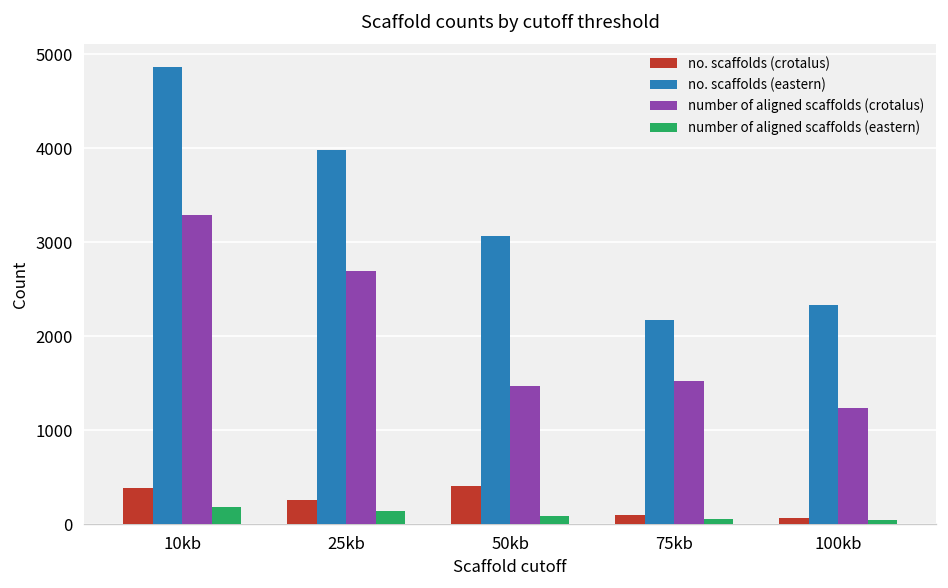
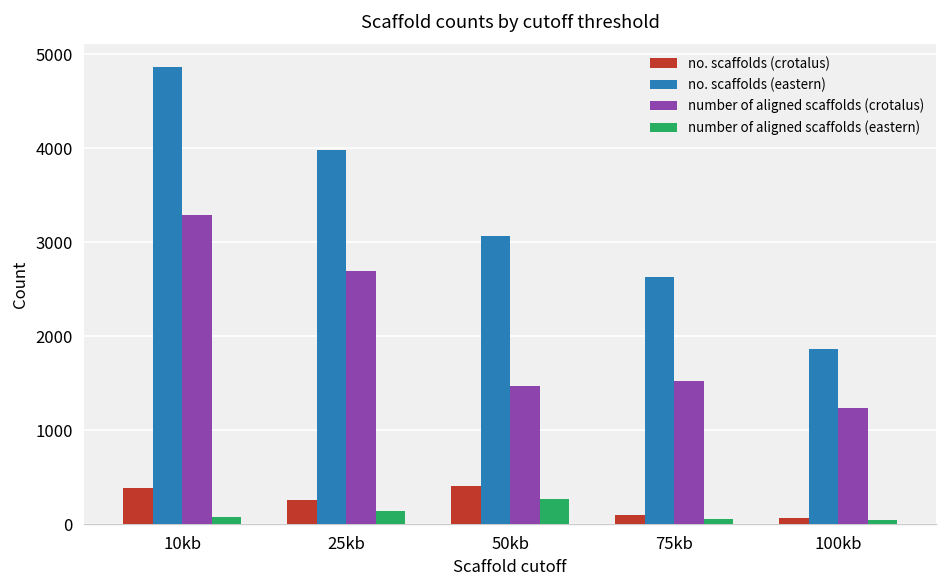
number of aligned scaffolds (eastern), 10kb: 200 -> 100
number of aligned scaffolds (eastern), 50kb: 100 -> 300
no. scaffolds (eastern), 75kb: 2200 -> 2600
no. scaffolds (eastern), 100kb: 2300 -> 1900
